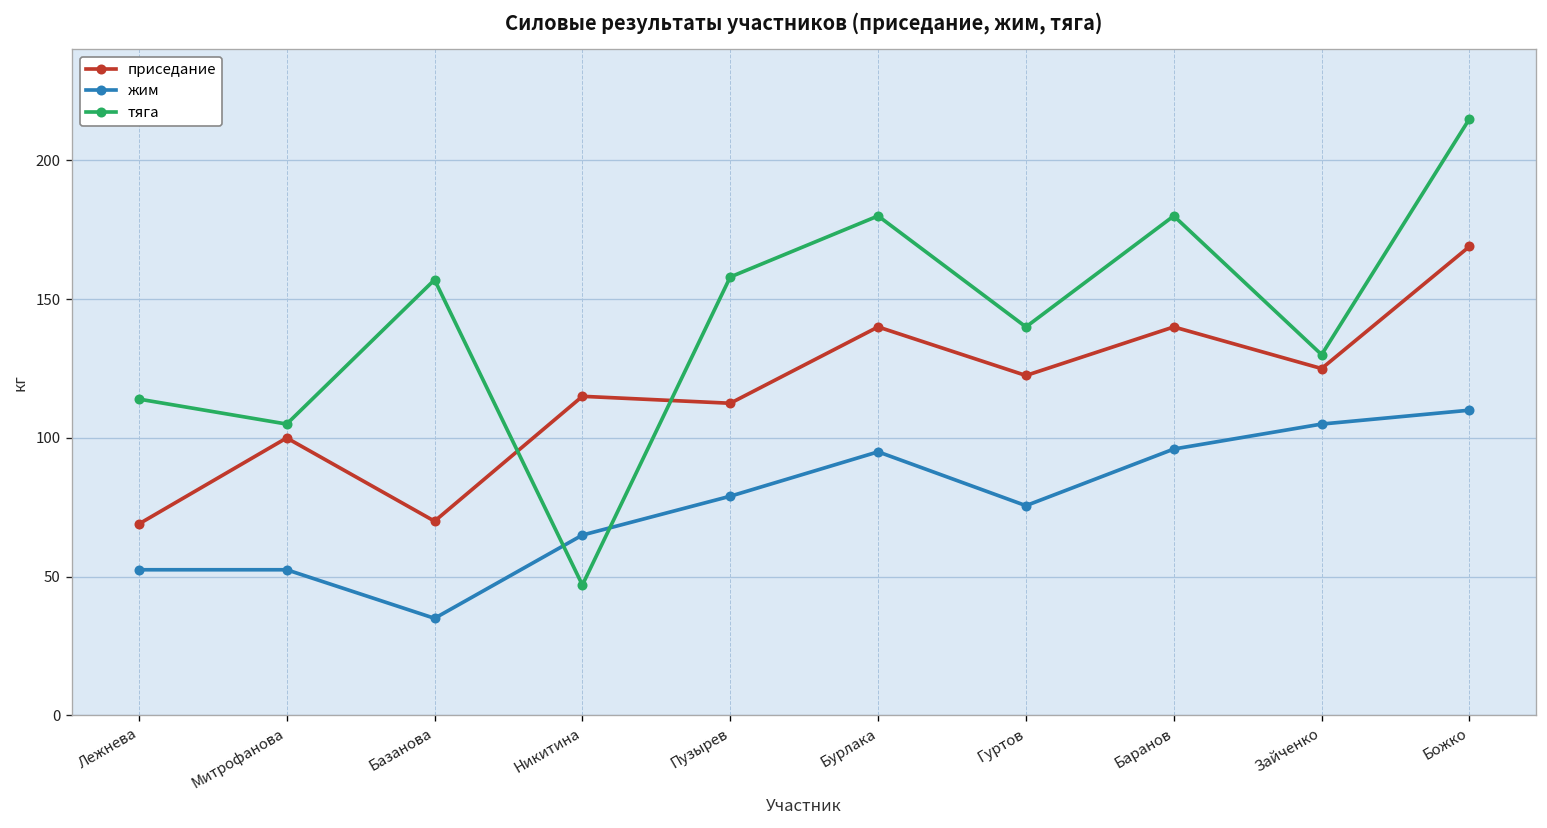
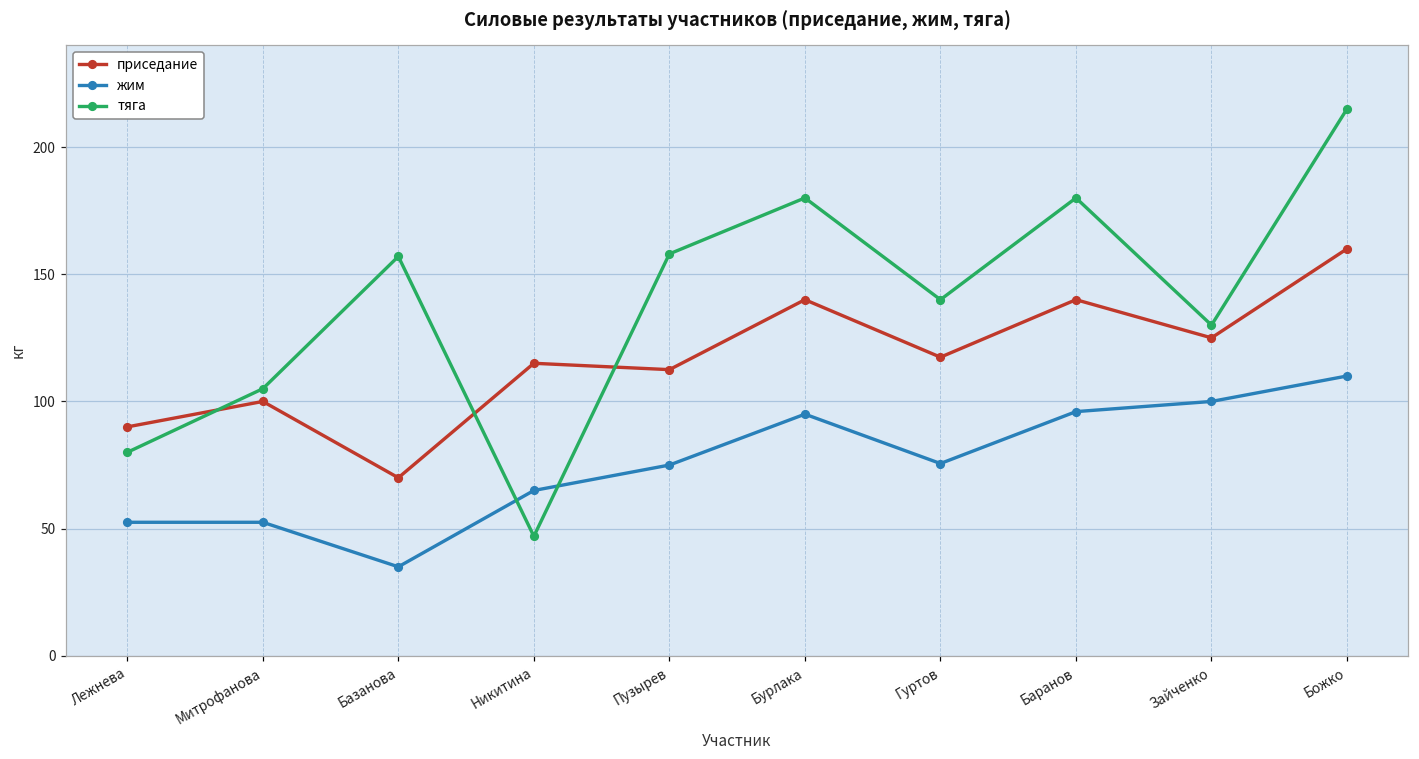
приседание, Лежнева: 69 -> 90
тяга, Лежнева: 114 -> 80
жим, Пузырев: 79 -> 75
приседание, Гуртов: 123 -> 117
жим, Зайченко: 105 -> 100
приседание, Божко: 169 -> 160
